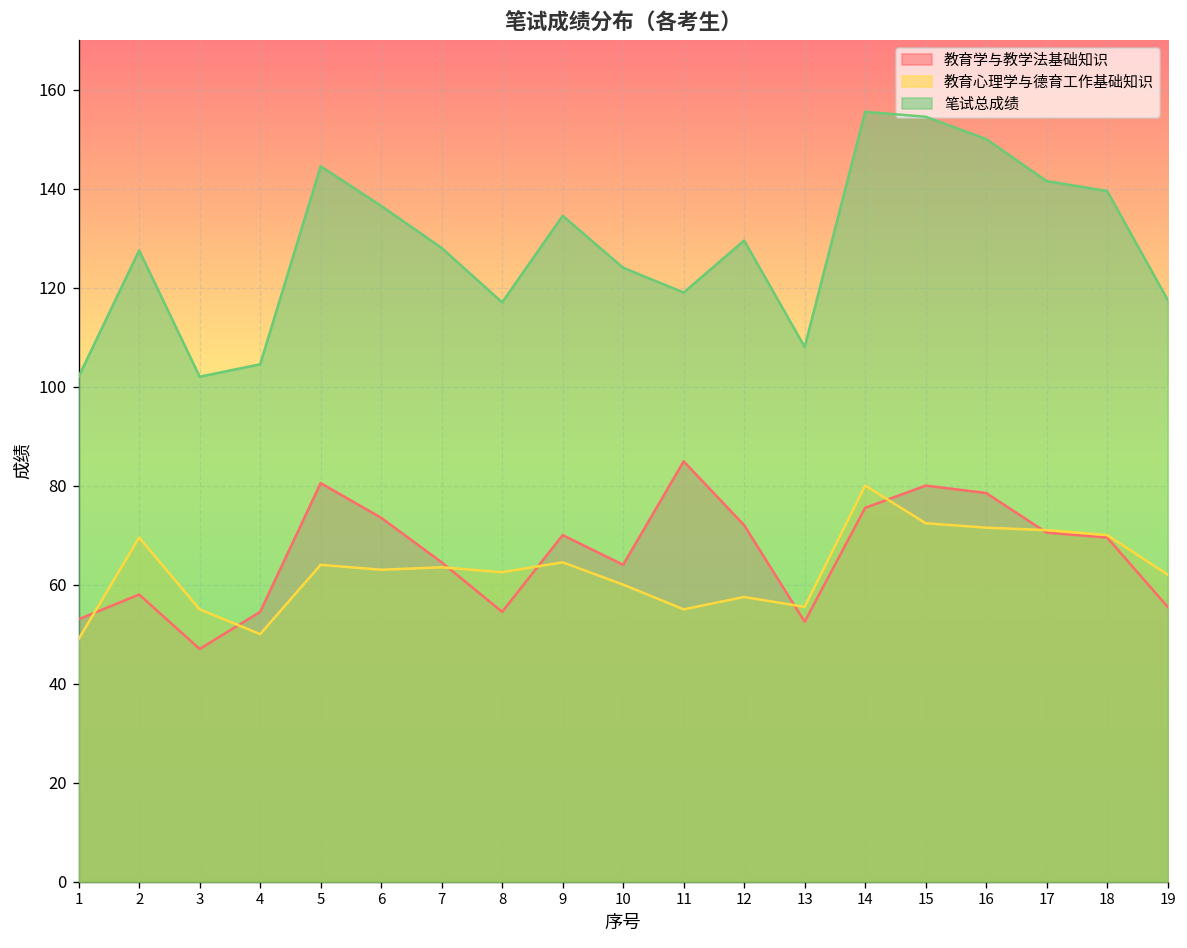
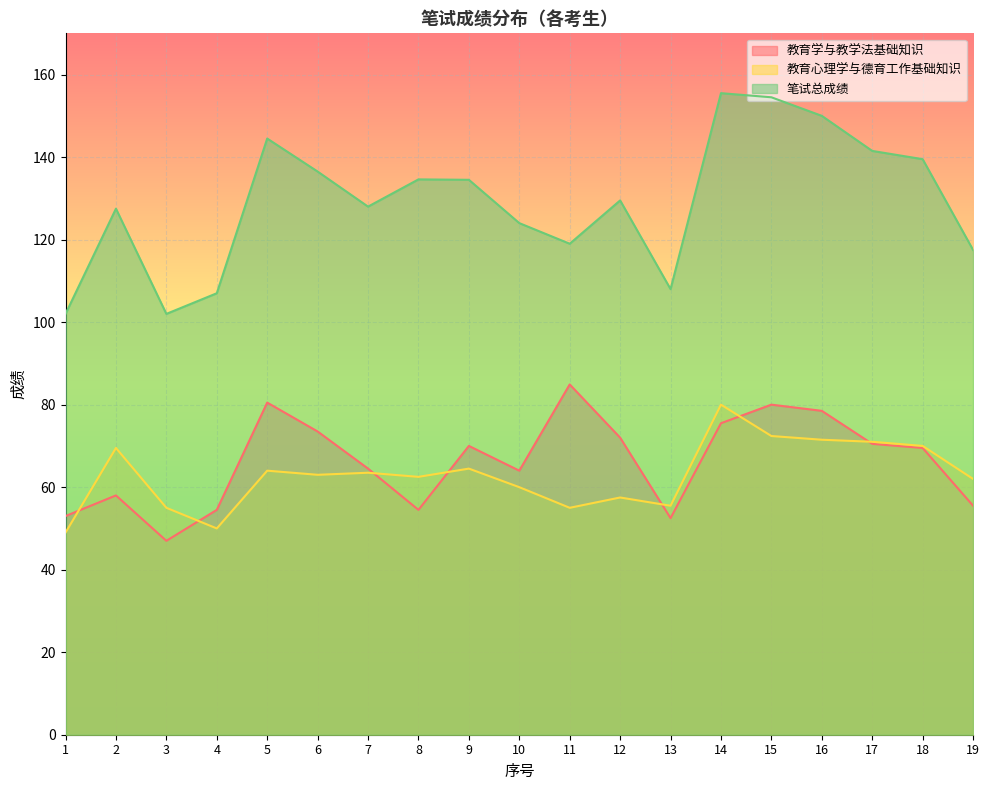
笔试总成绩, 4: 105 -> 107
笔试总成绩, 8: 117 -> 135
